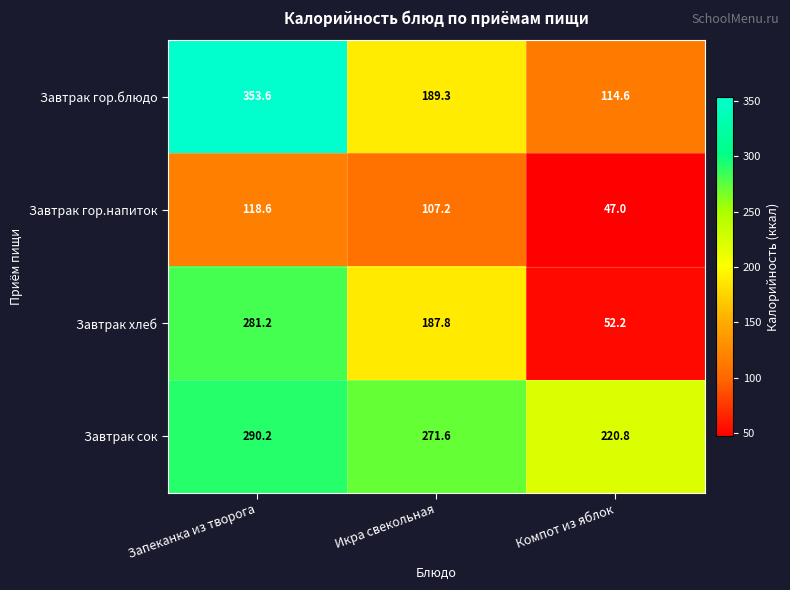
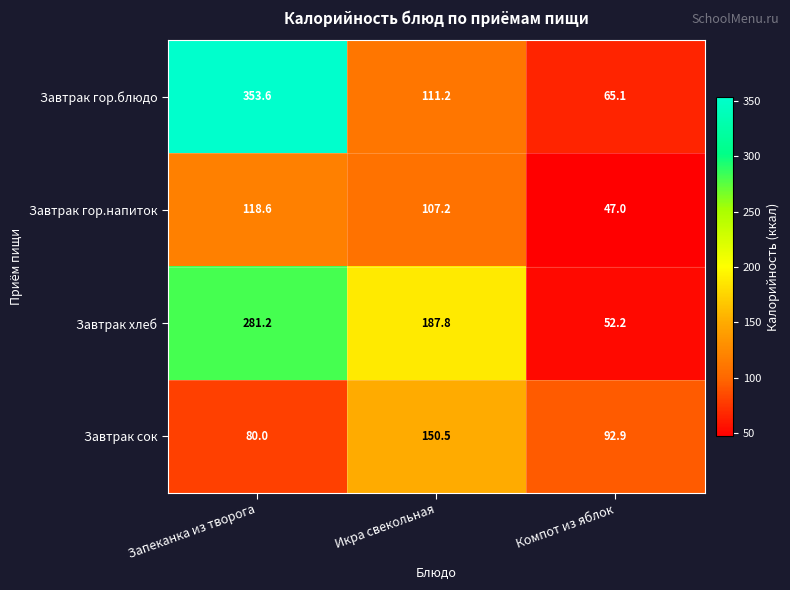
Завтрак гор.блюдо, Икра свекольная: 189.3 -> 111.2
Завтрак гор.блюдо, Компот из яблок: 114.6 -> 65.1
Завтрак сок, Запеканка из творога: 290.2 -> 80.0
Завтрак сок, Икра свекольная: 271.6 -> 150.5
Завтрак сок, Компот из яблок: 220.8 -> 92.9
